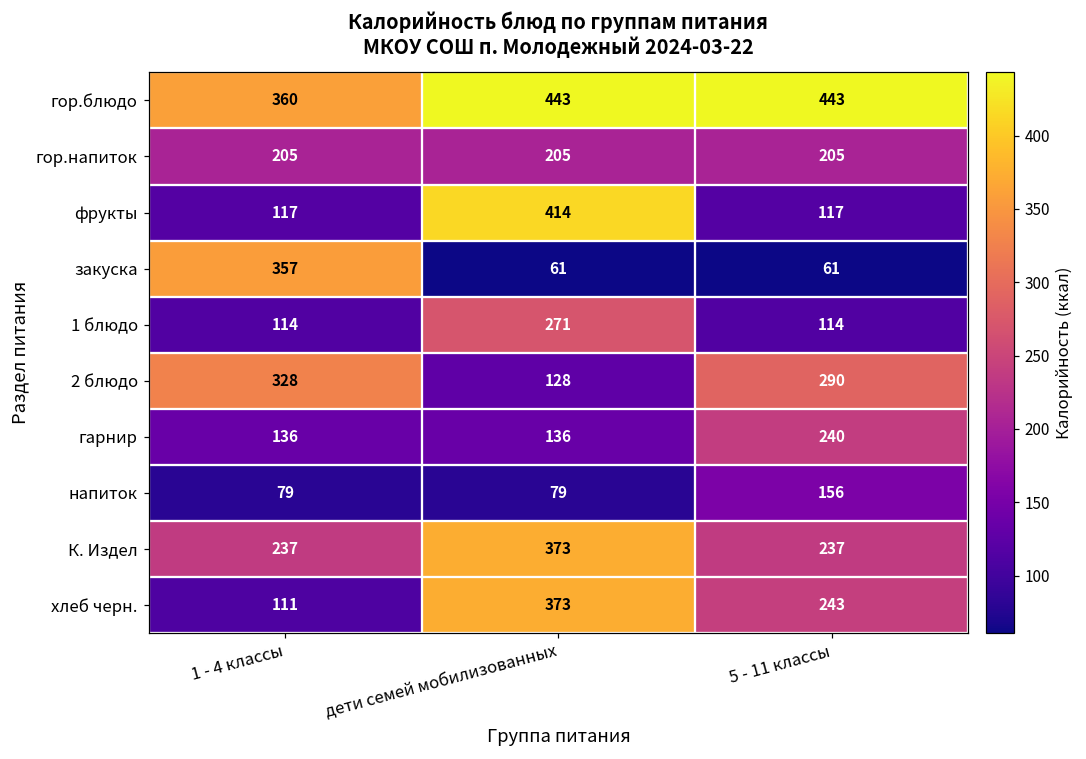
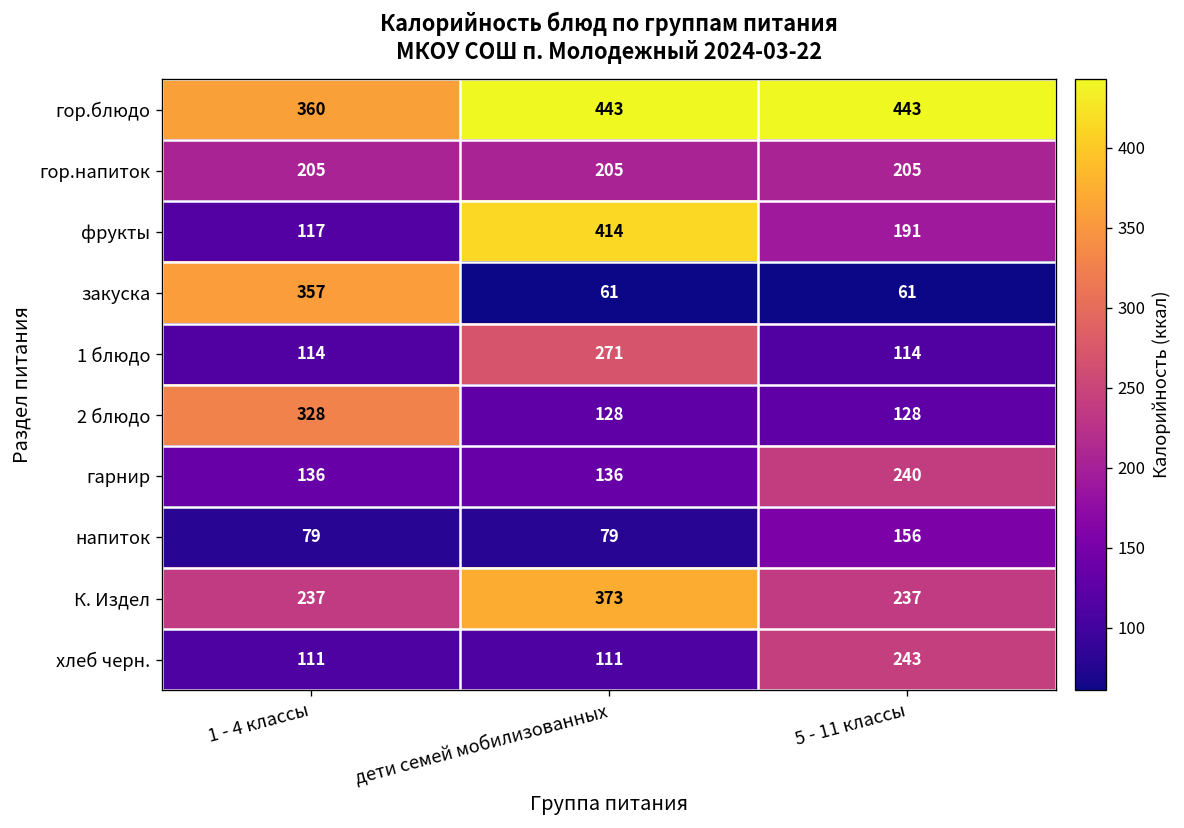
фрукты, 5 - 11 классы: 117 -> 191
2 блюдо, 5 - 11 классы: 290 -> 128
хлеб черн., дети семей мобилизованных: 373 -> 111
